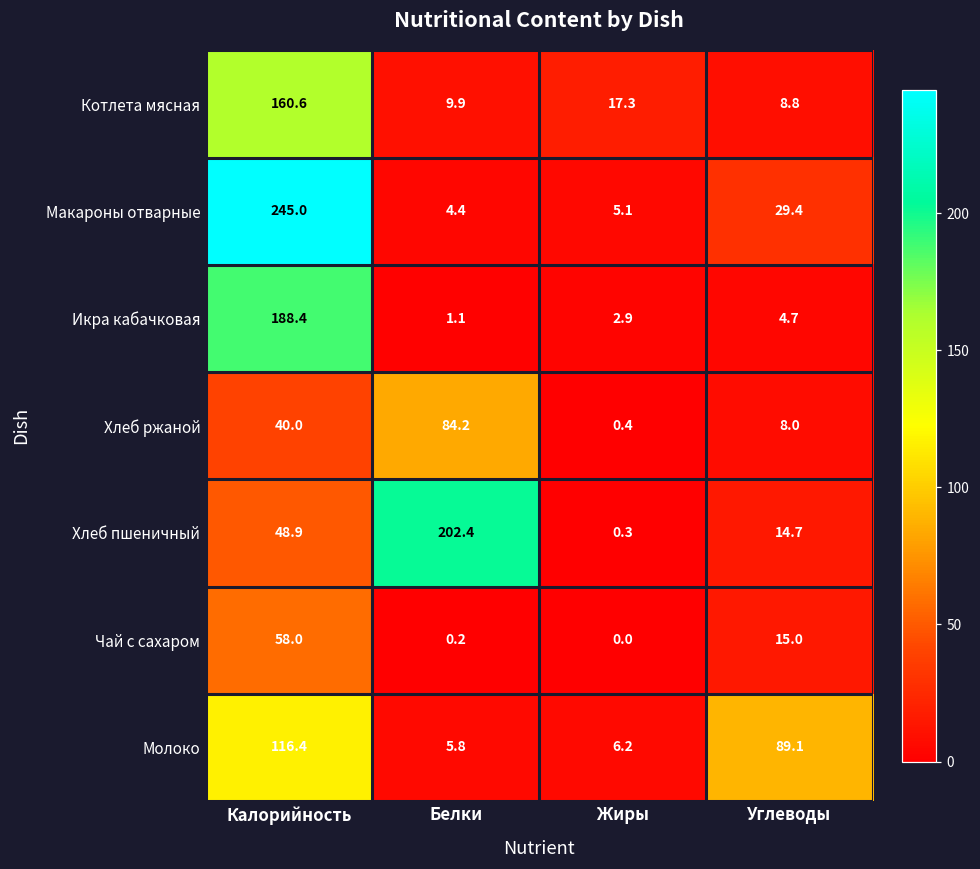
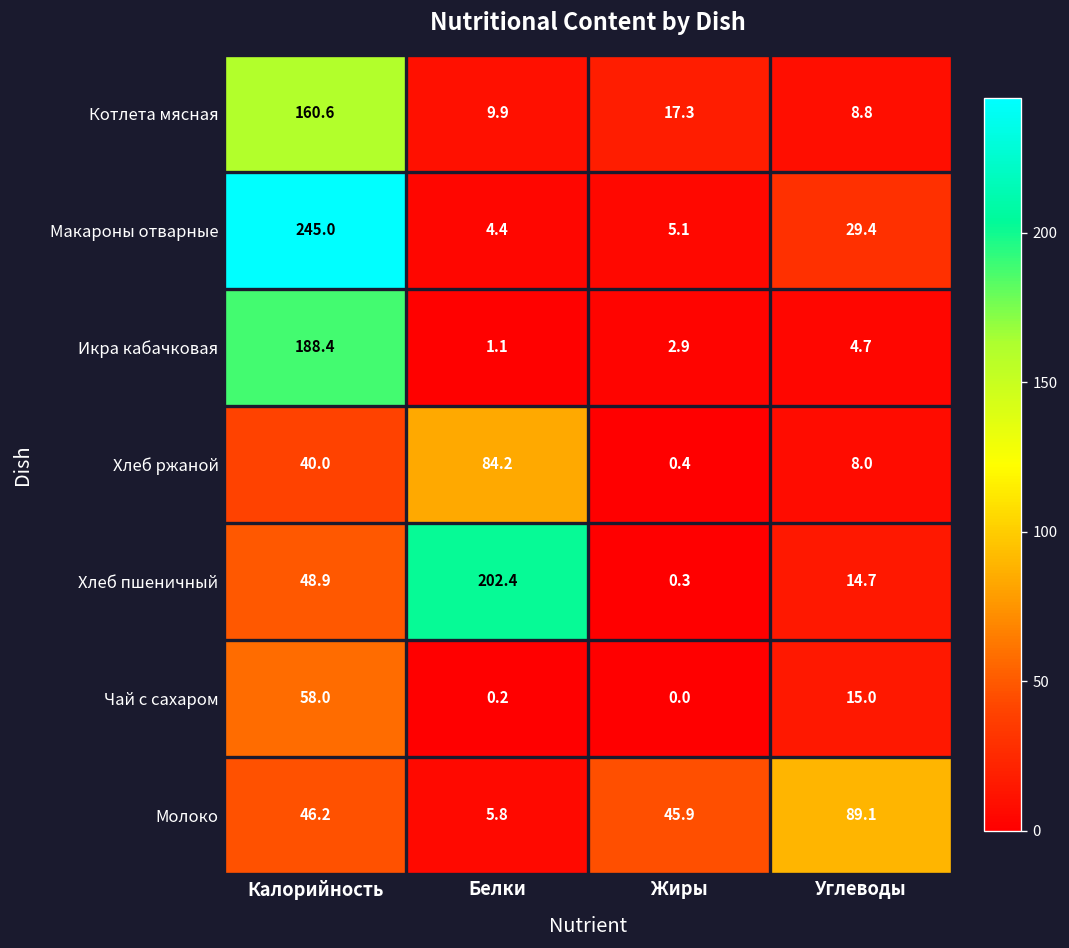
Молоко, Калорийность: 116.4 -> 46.2
Молоко, Жиры: 6.2 -> 45.9
